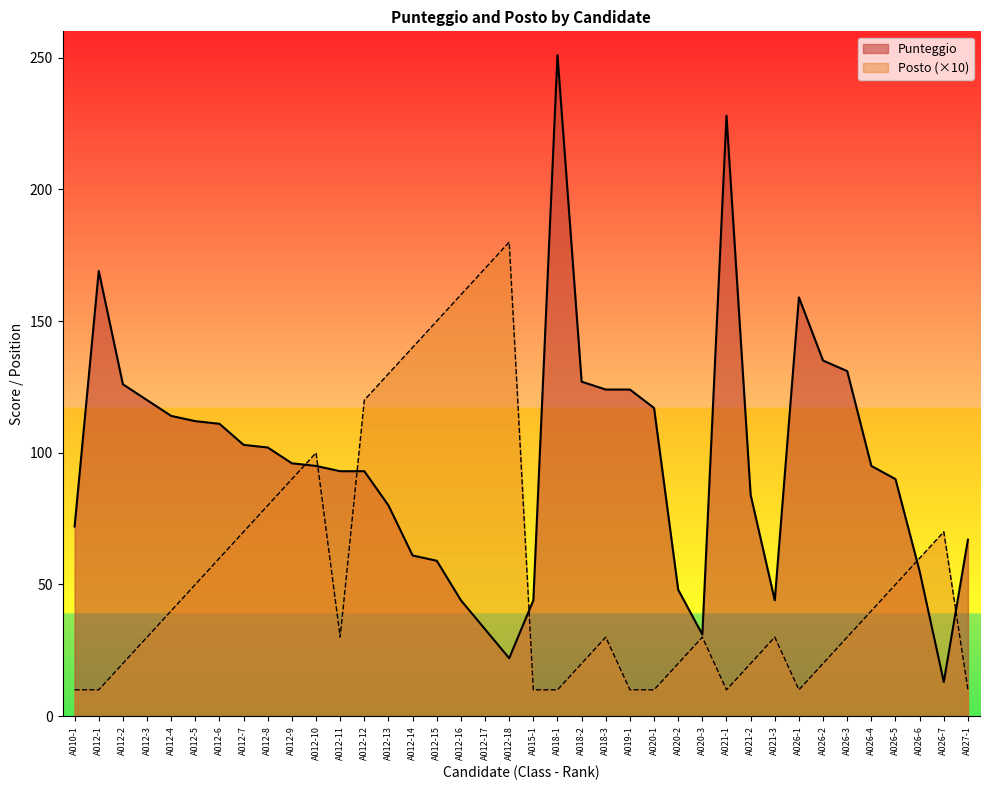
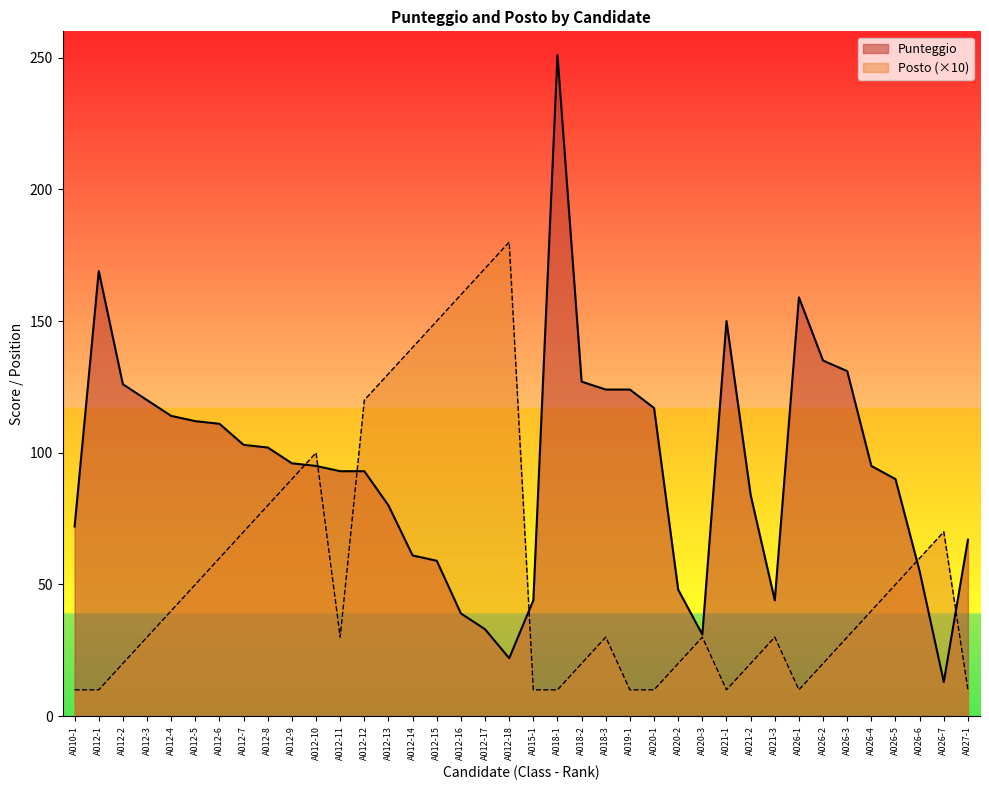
Punteggio, A012-16: 44 -> 39
Punteggio, A021-1: 228 -> 150
